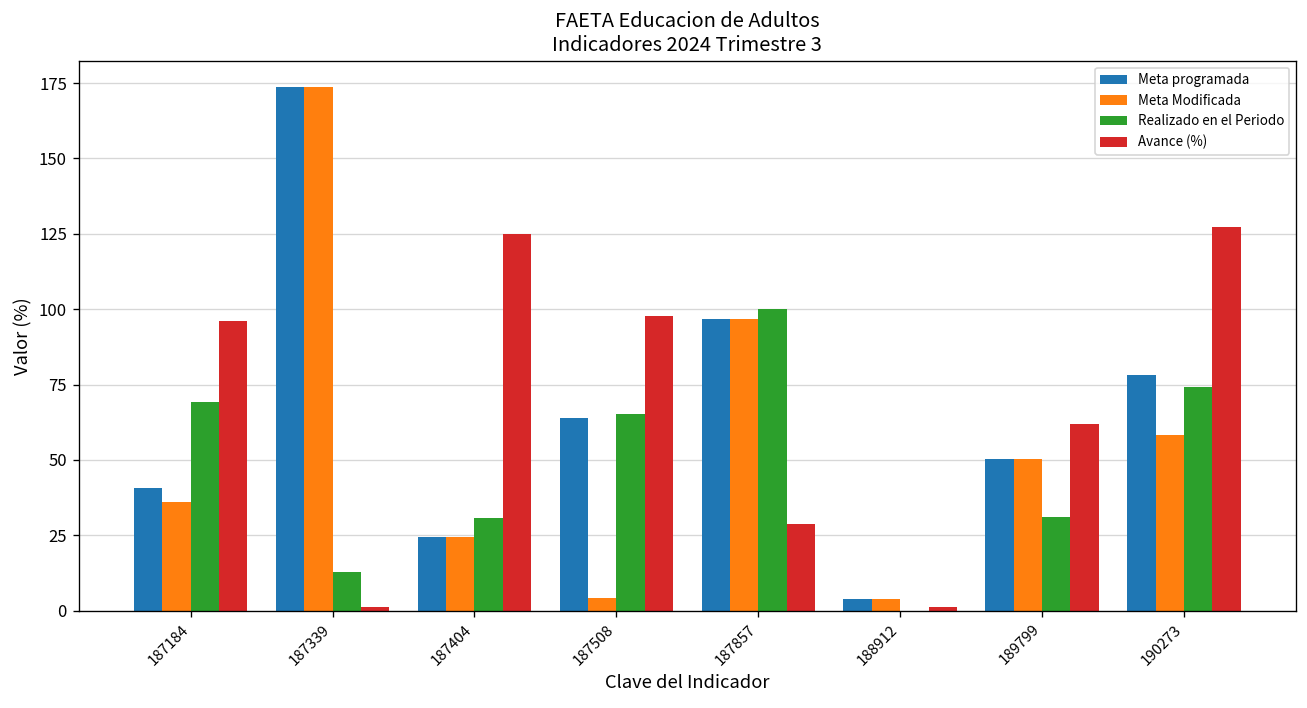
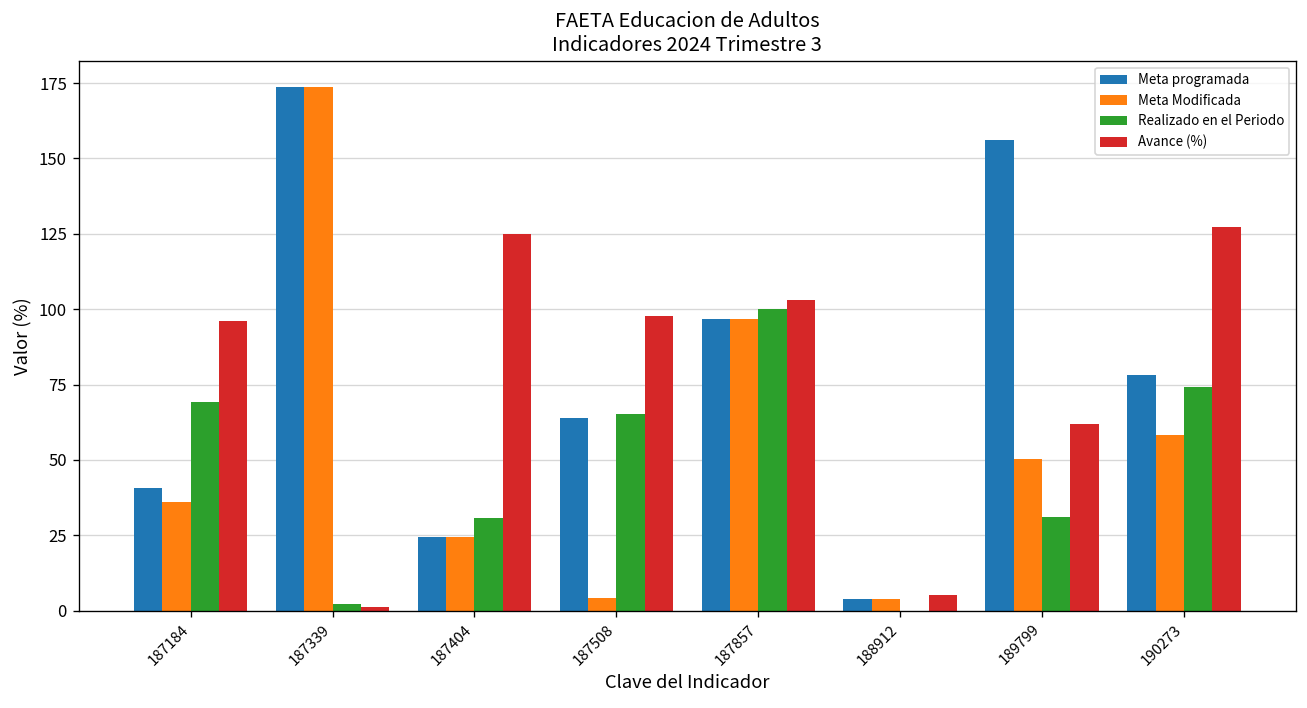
Realizado en el Periodo, 187339: 13 -> 2
Avance (%), 187857: 29 -> 103
Avance (%), 188912: 1 -> 5
Meta programada, 189799: 50 -> 156
